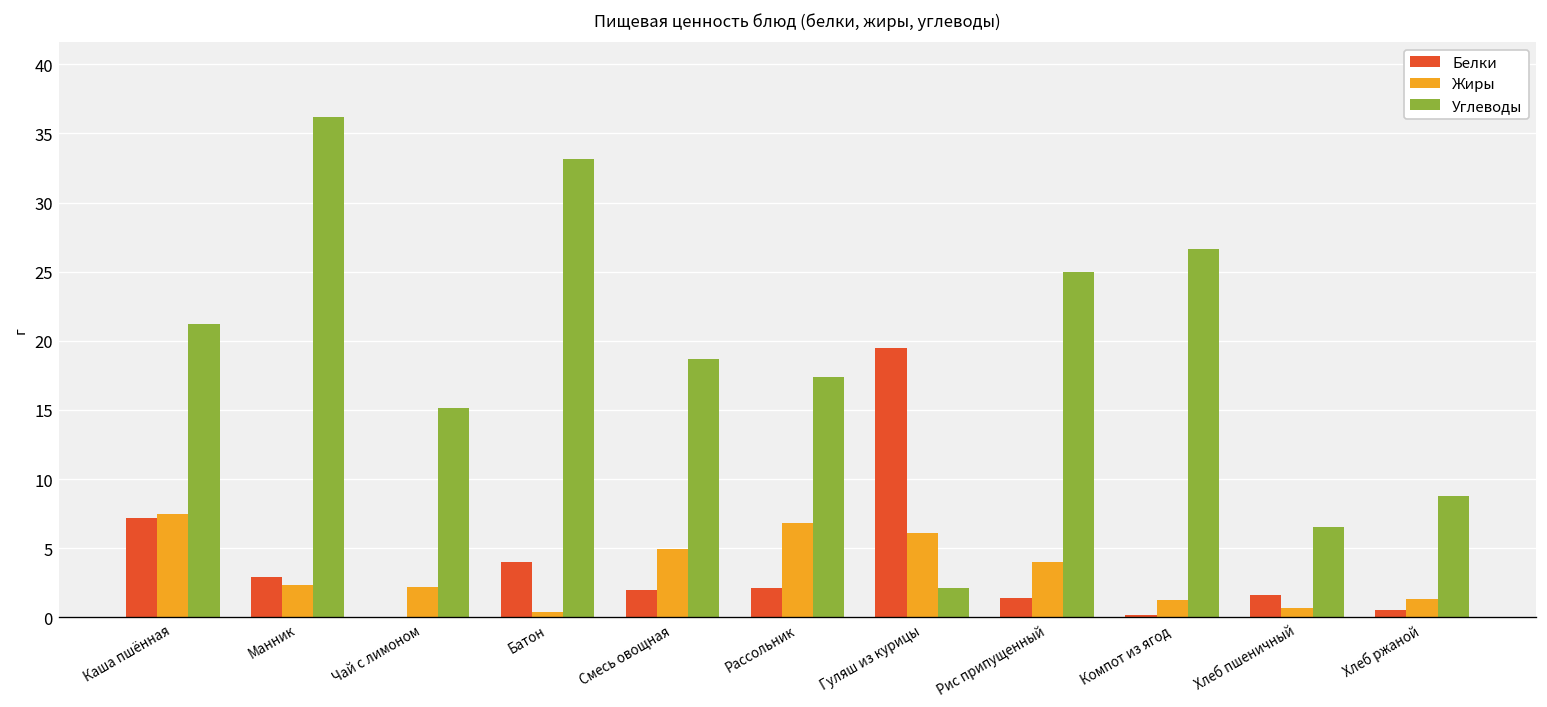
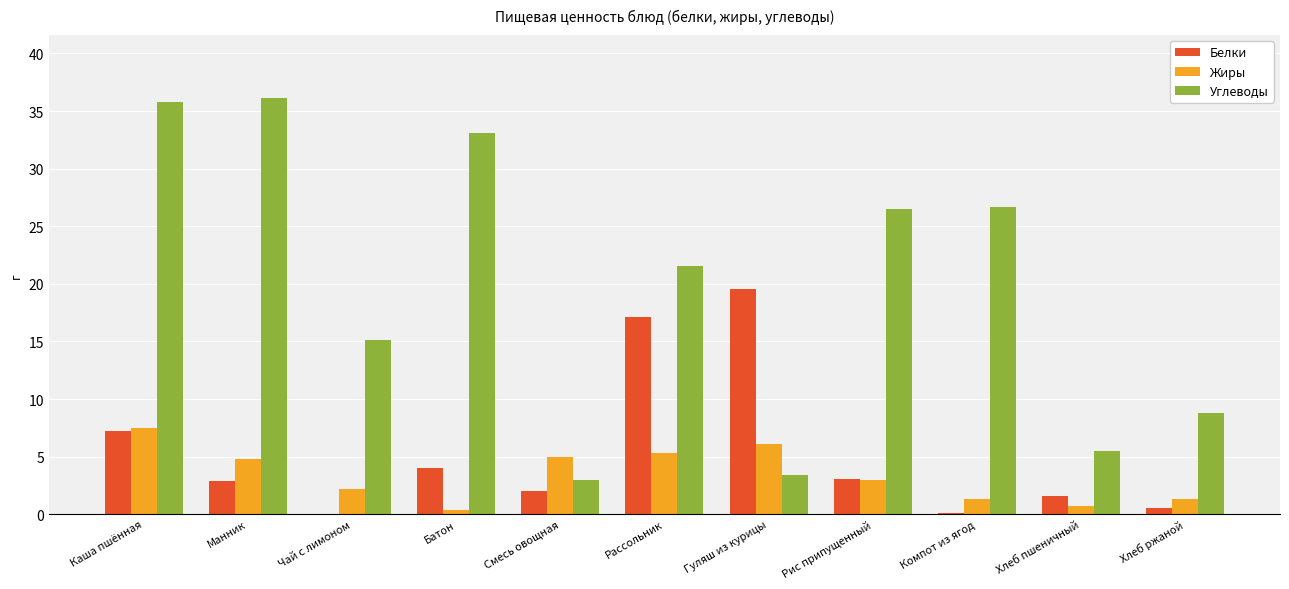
Углеводы, Каша пшённая: 21.3 -> 35.8
Жиры, Манник: 2.4 -> 4.8
Углеводы, Смесь овощная: 18.7 -> 2.9
Белки, Рассольник: 2.1 -> 17.1
Жиры, Рассольник: 6.8 -> 5.4
Углеводы, Рассольник: 17.4 -> 21.6
Углеводы, Гуляш из курицы: 2.2 -> 3.5
Белки, Рис припущенный: 1.4 -> 3.1
Жиры, Рис припущенный: 4 -> 3
Углеводы, Рис припущенный: 25.0 -> 26.5
Углеводы, Хлеб пшеничный: 6.5 -> 5.5
